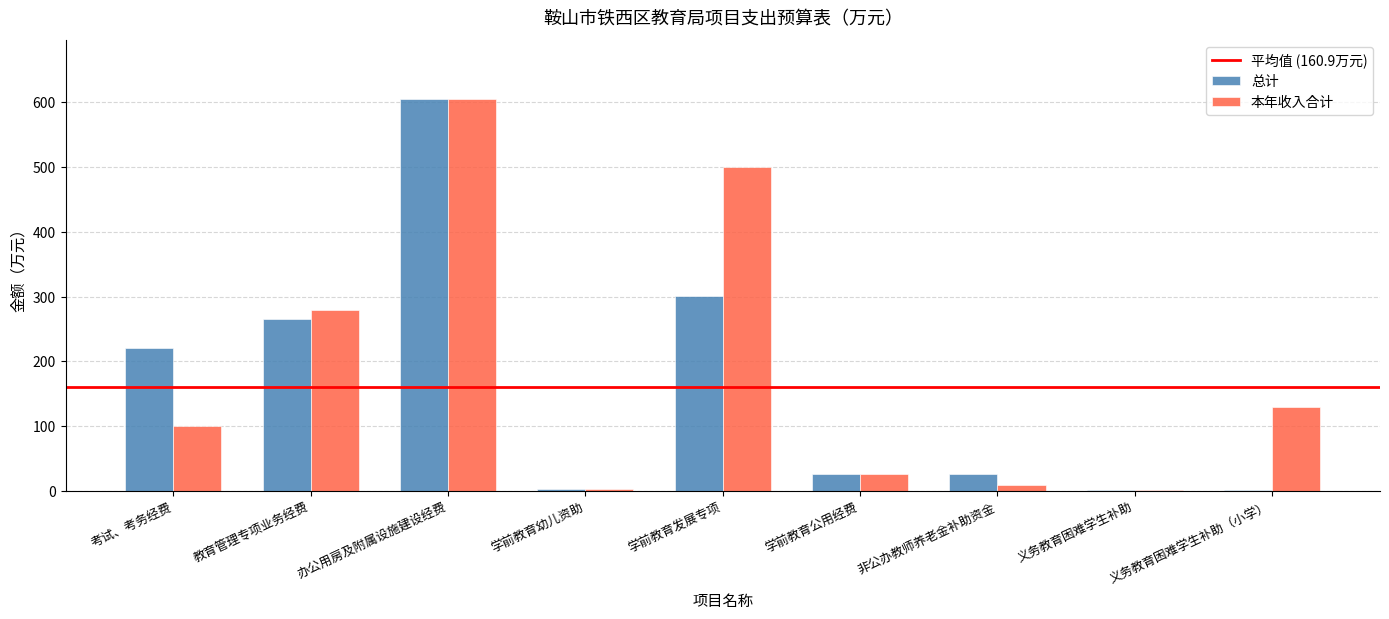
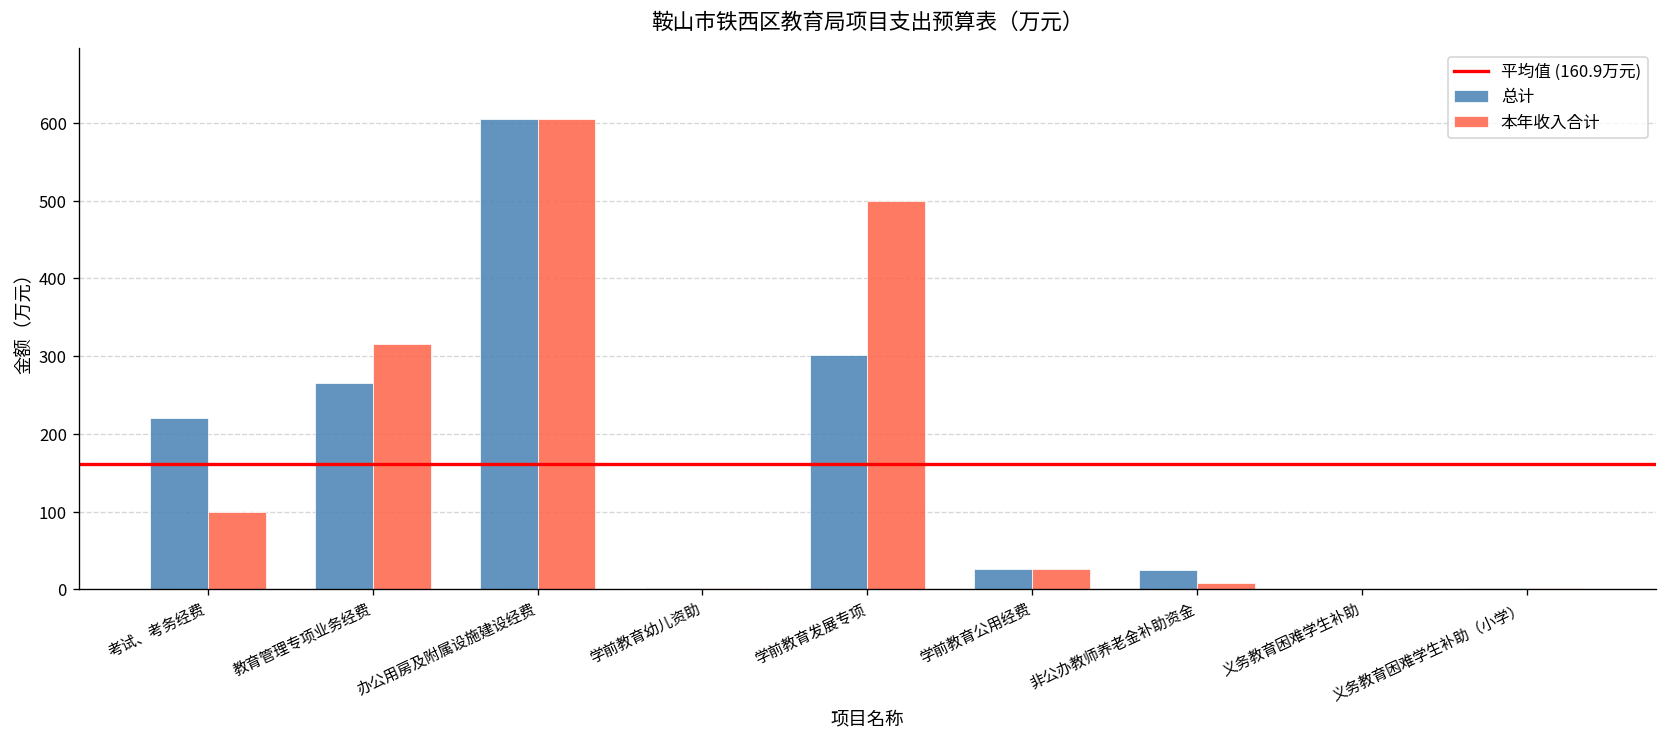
本年收入合计, 教育管理专项业务经费: 280 -> 320
本年收入合计, 义务教育困难学生补助（小学）: 130 -> 0
